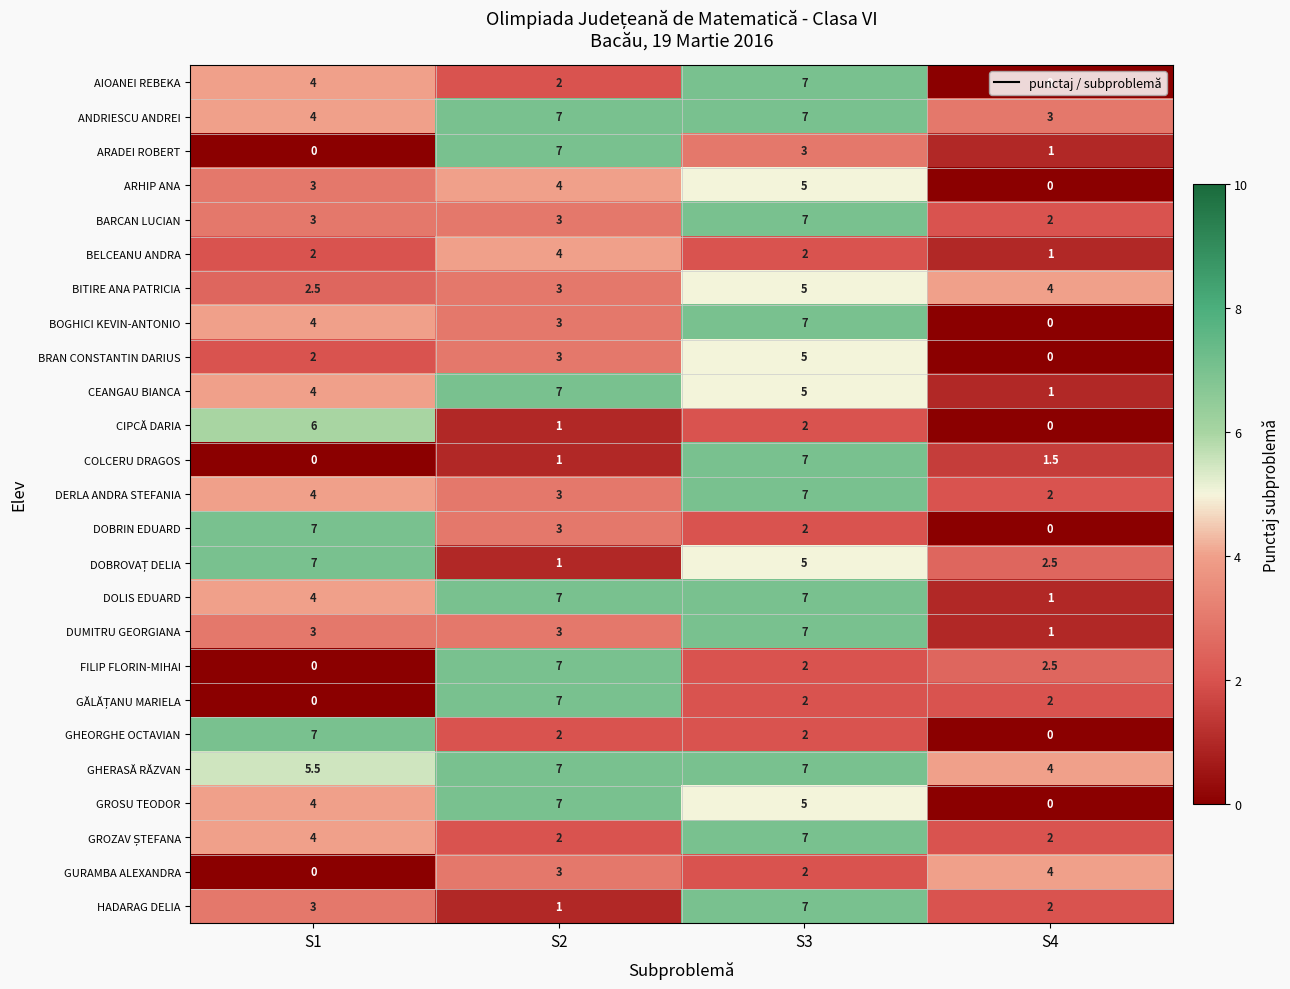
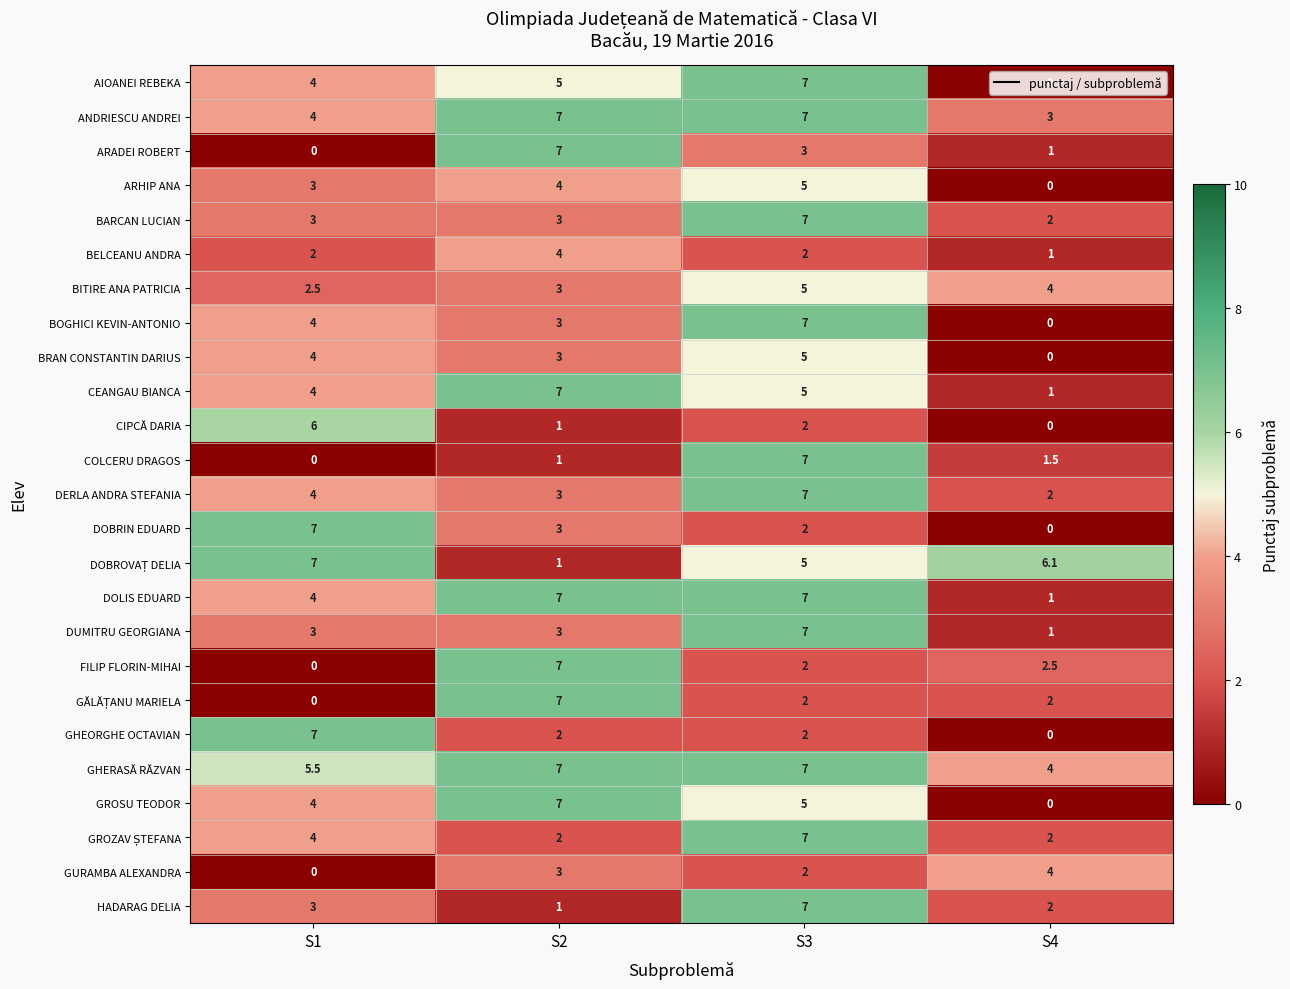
AIOANEI REBEKA, S2: 2 -> 5
BRAN CONSTANTIN DARIUS, S1: 2 -> 4
DOBROVAȚ DELIA, S4: 2.5 -> 6.1
